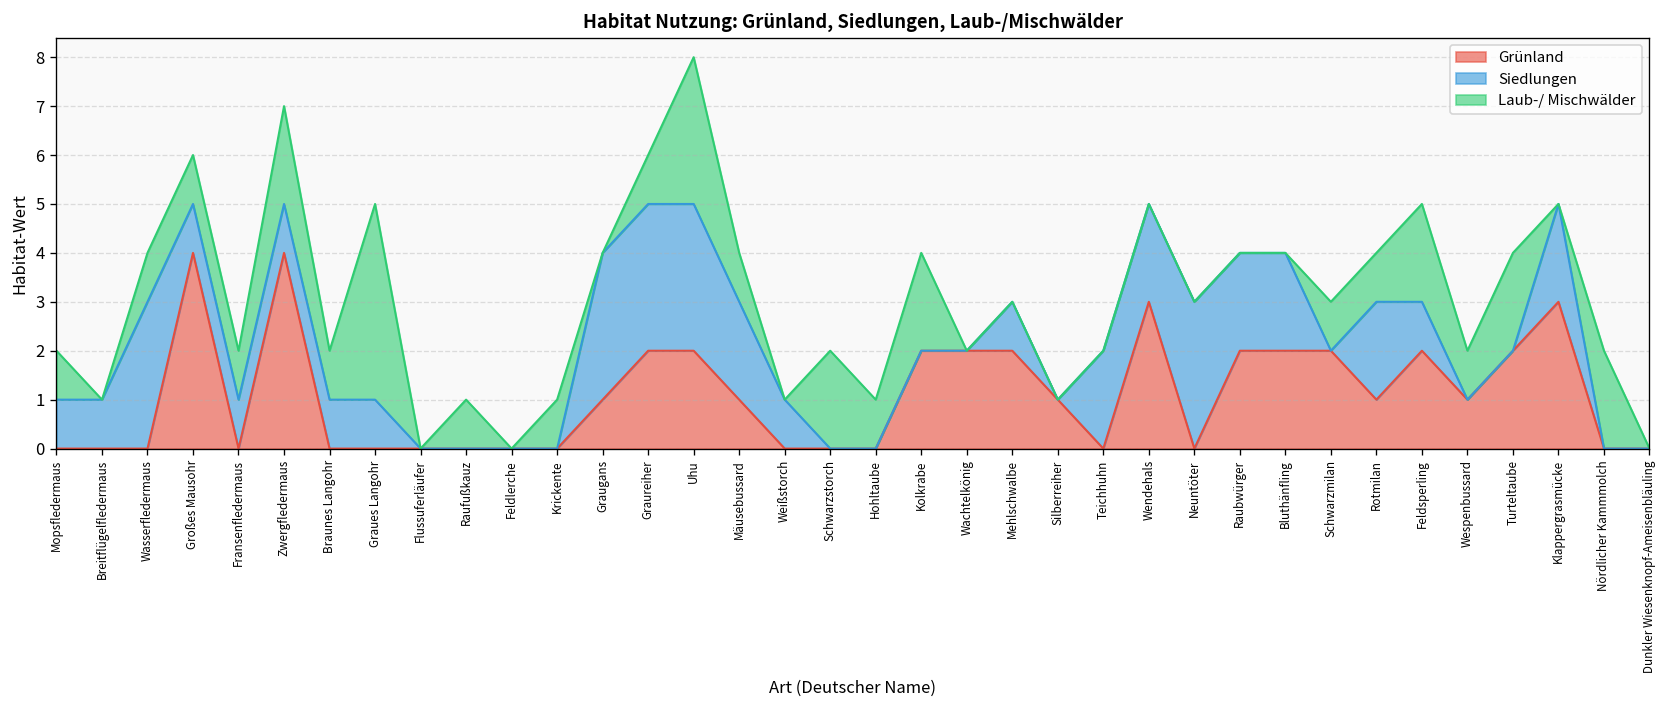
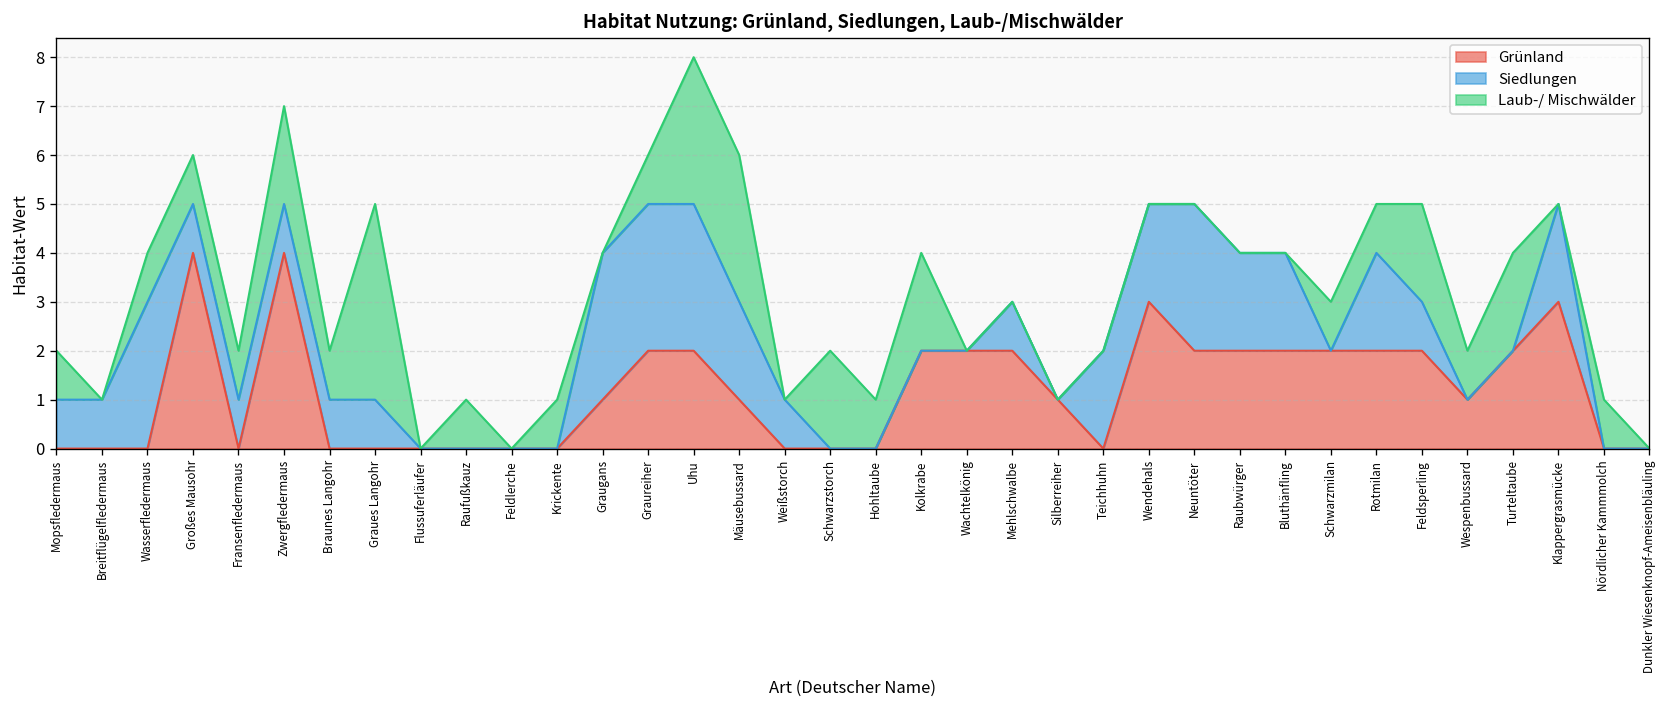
Laub-/ Mischwälder, Mäusebussard: 1 -> 3
Grünland, Neuntöter: 0 -> 2
Grünland, Rotmilan: 1 -> 2
Laub-/ Mischwälder, Nördlicher Kammmolch: 2 -> 1
